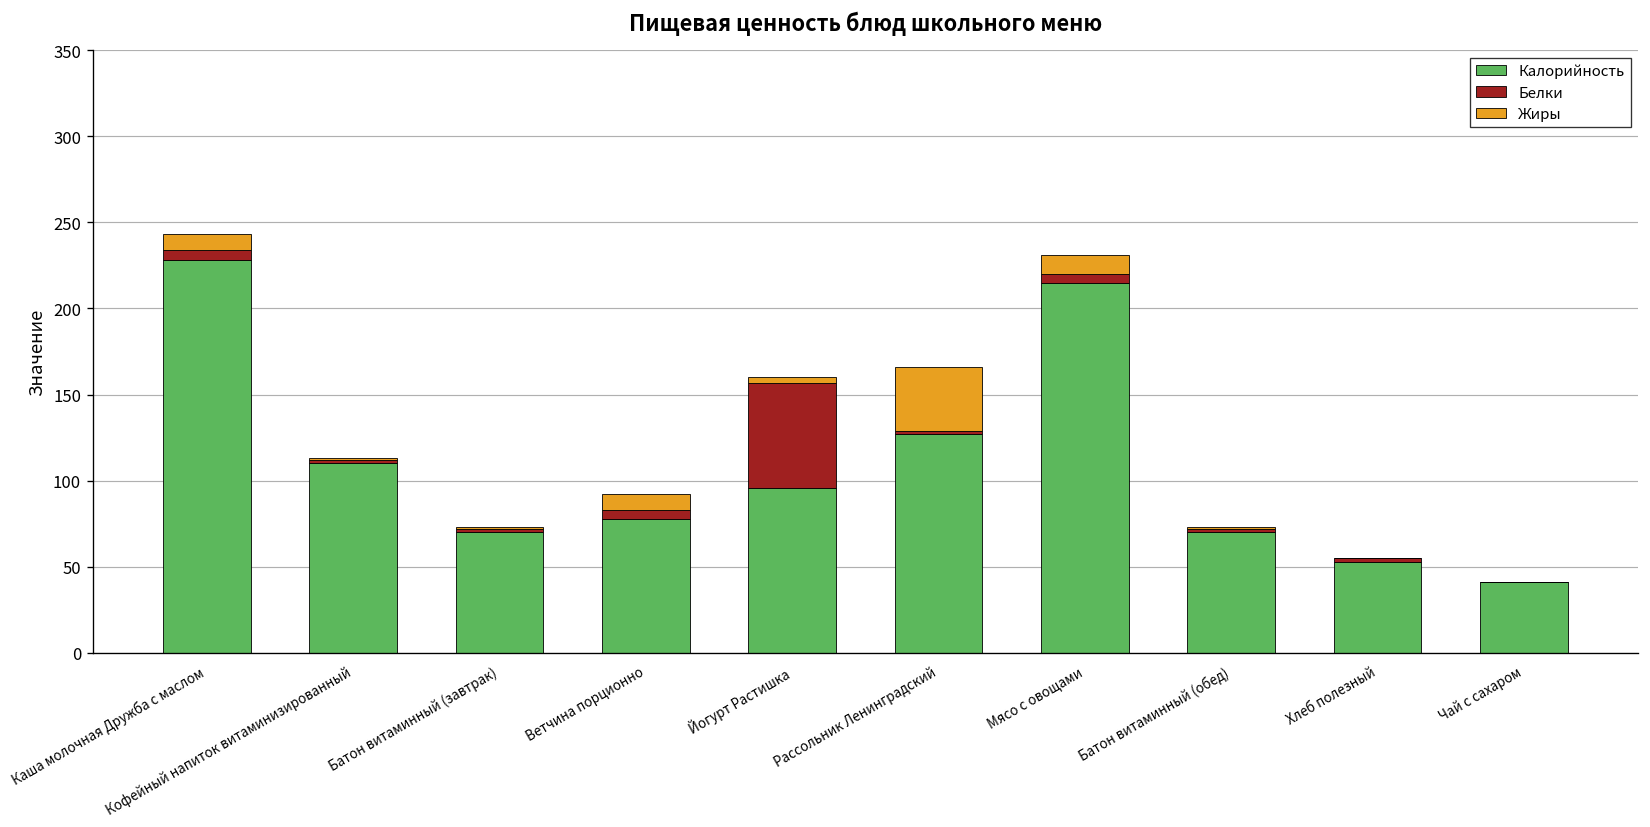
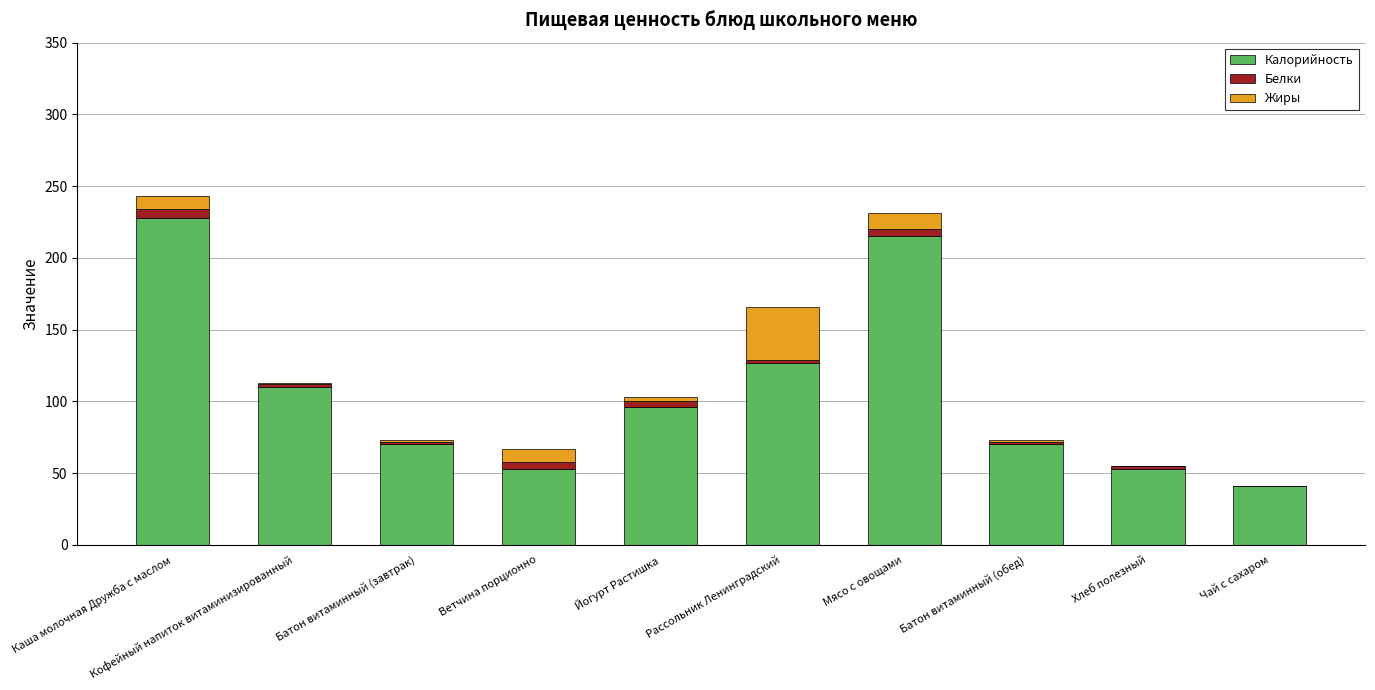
Калорийность, Ветчина порционно: 78 -> 53
Белки, Йогурт Растишка: 61 -> 4
